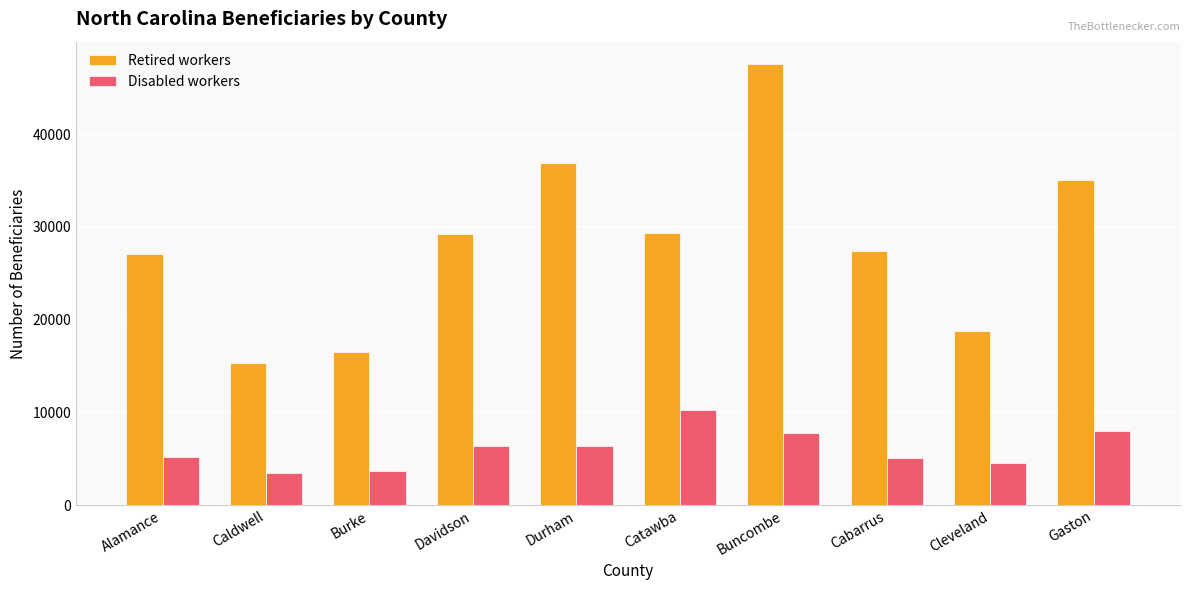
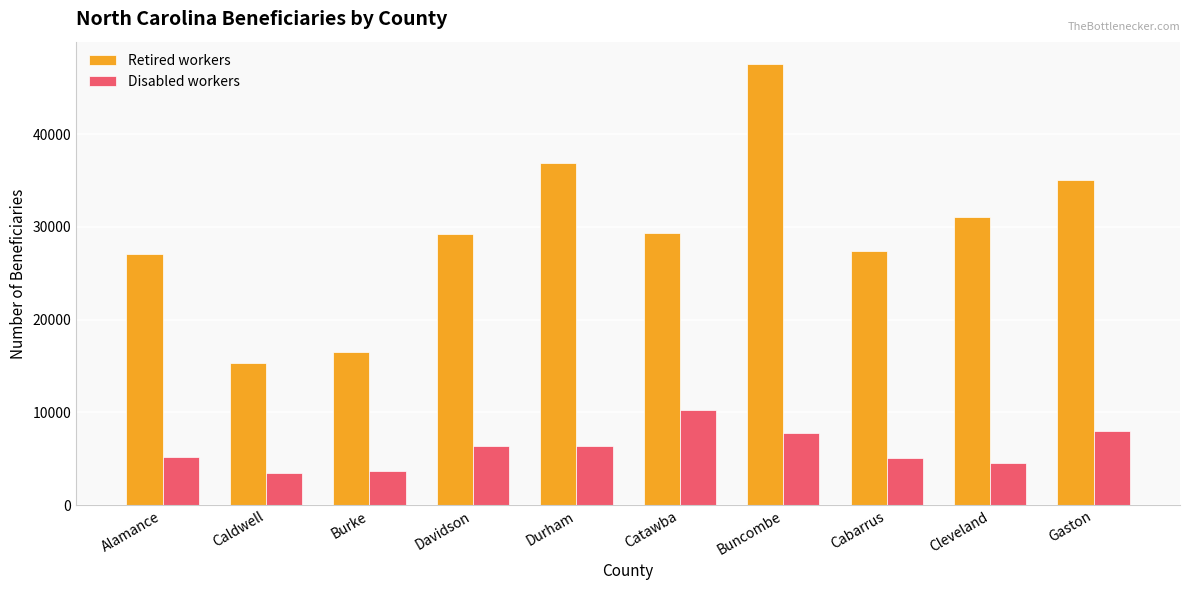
Retired workers, Cleveland: 19000 -> 31000
